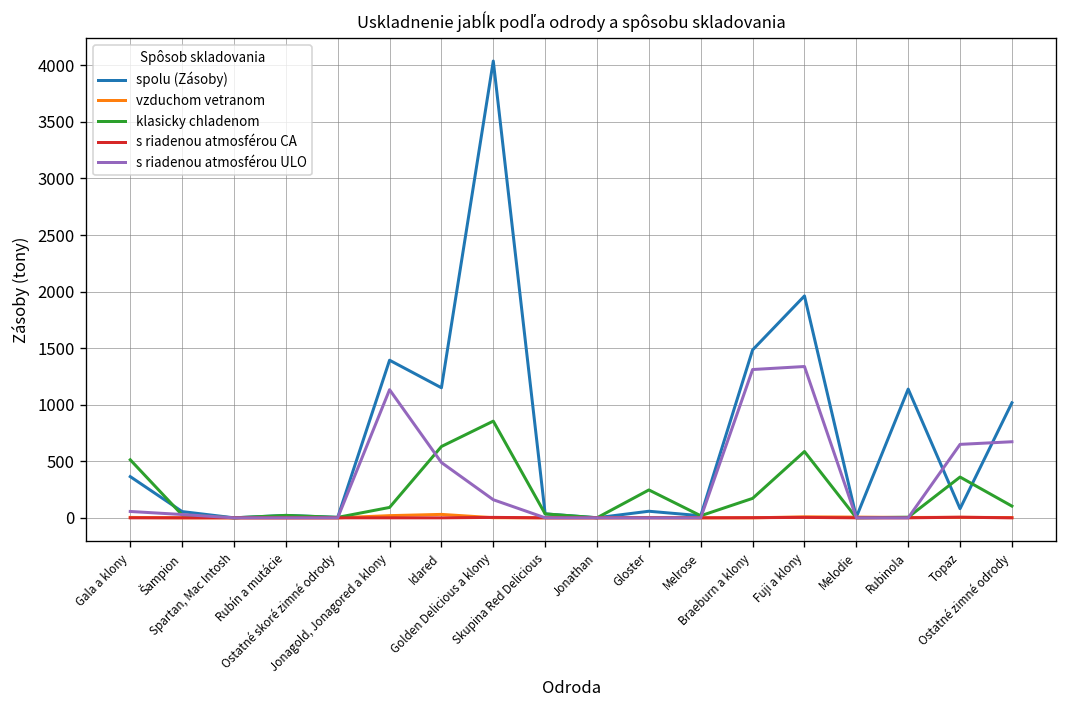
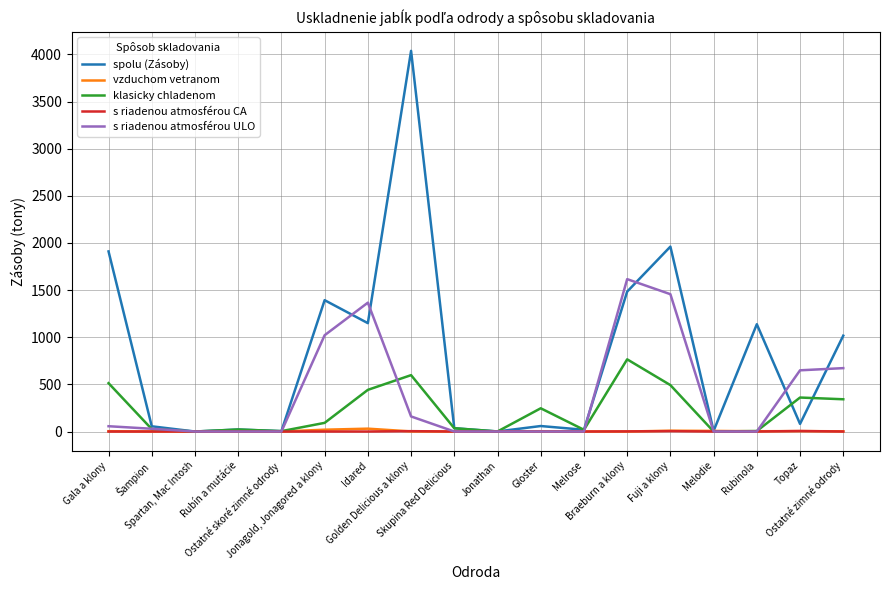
spolu (Zásoby), Gala a klony: 400 -> 1900
s riadenou atmosférou ULO, Jonagold, Jonagored a klony: 1100 -> 1000
klasicky chladenom, Idared: 600 -> 400
s riadenou atmosférou ULO, Idared: 500 -> 1400
klasicky chladenom, Golden Delicious a klony: 900 -> 600
klasicky chladenom, Braeburn a klony: 200 -> 800
s riadenou atmosférou ULO, Braeburn a klony: 1300 -> 1600
klasicky chladenom, Fuji a klony: 600 -> 500
s riadenou atmosférou ULO, Fuji a klony: 1300 -> 1500
klasicky chladenom, Ostatné zimné odrody: 100 -> 300
